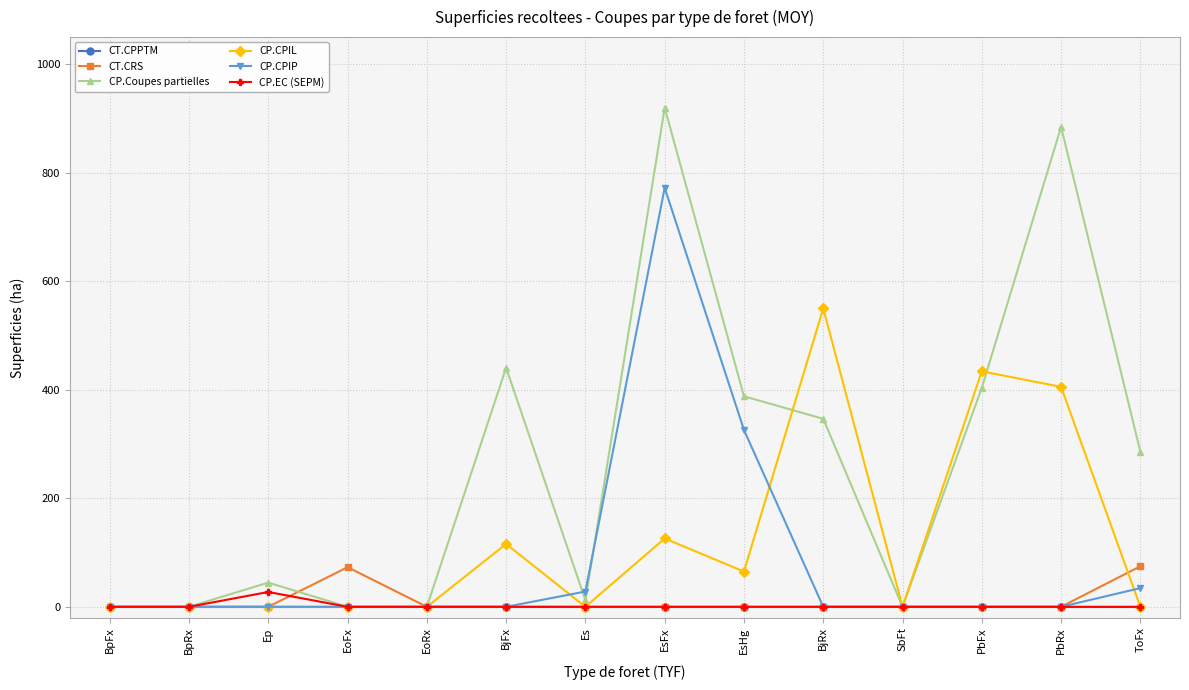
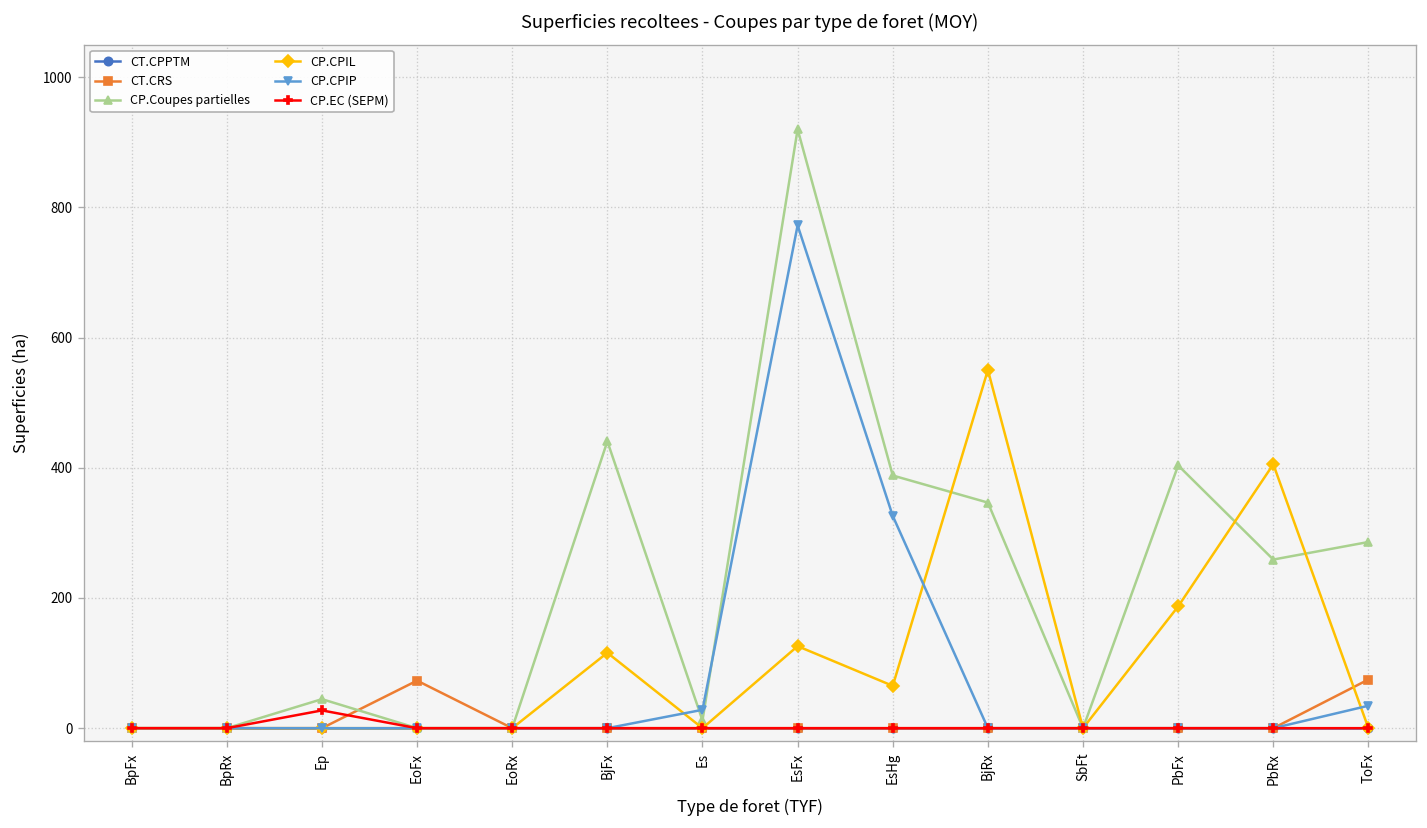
CP.CPIL, PbFx: 430 -> 190
CP.Coupes partielles, PbRx: 880 -> 260
